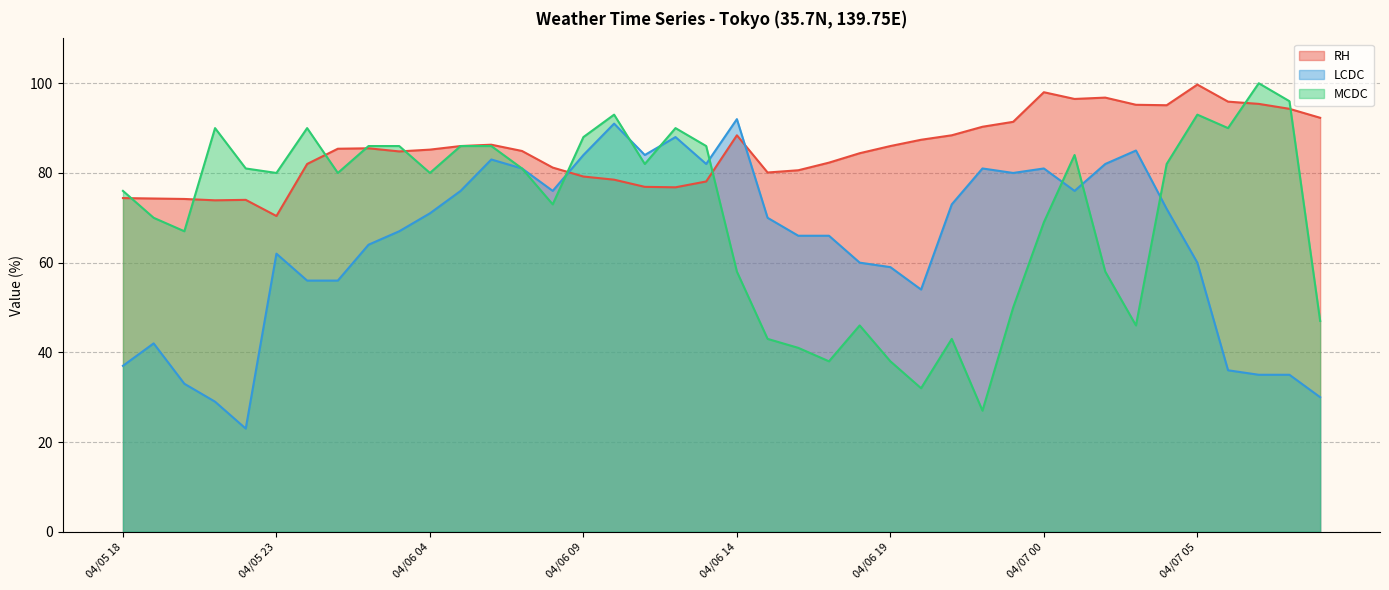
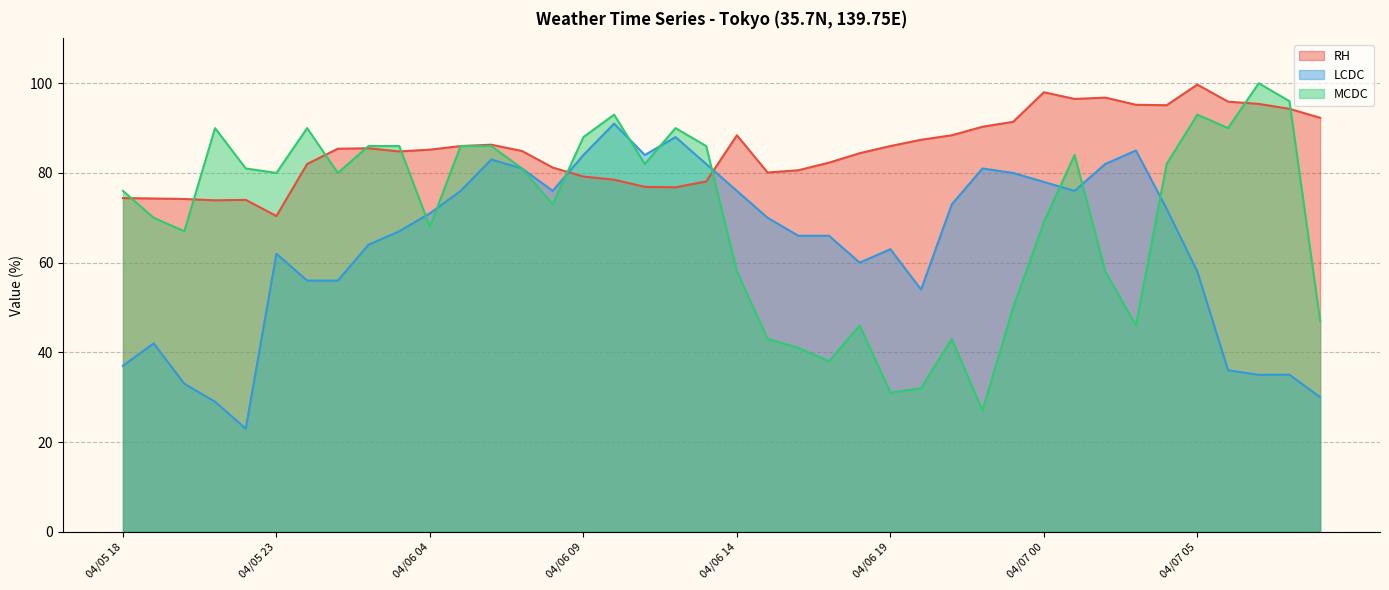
MCDC, 04/06 04: 80 -> 68
LCDC, 04/06 14: 92 -> 76
LCDC, 04/06 19: 59 -> 63
MCDC, 04/06 19: 38 -> 31
LCDC, 04/07 00: 81 -> 78
LCDC, 04/07 05: 60 -> 58
